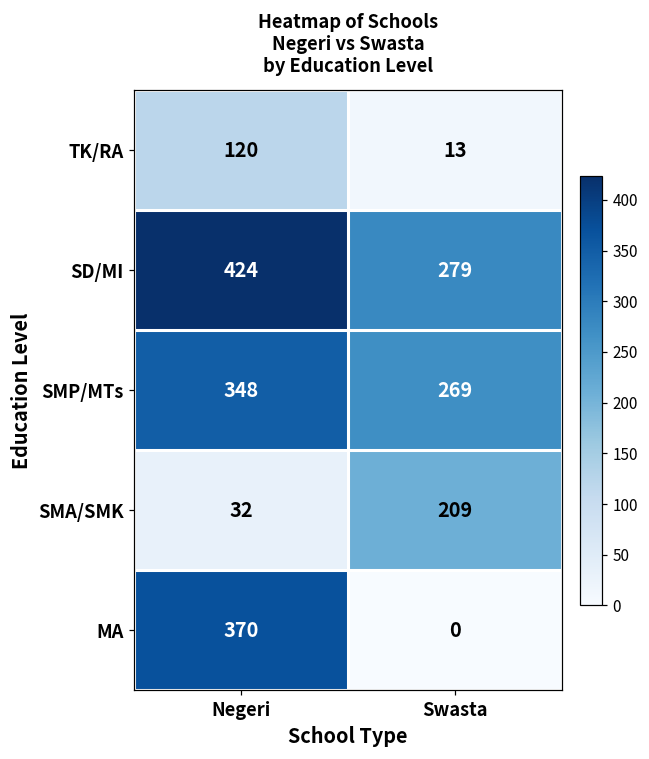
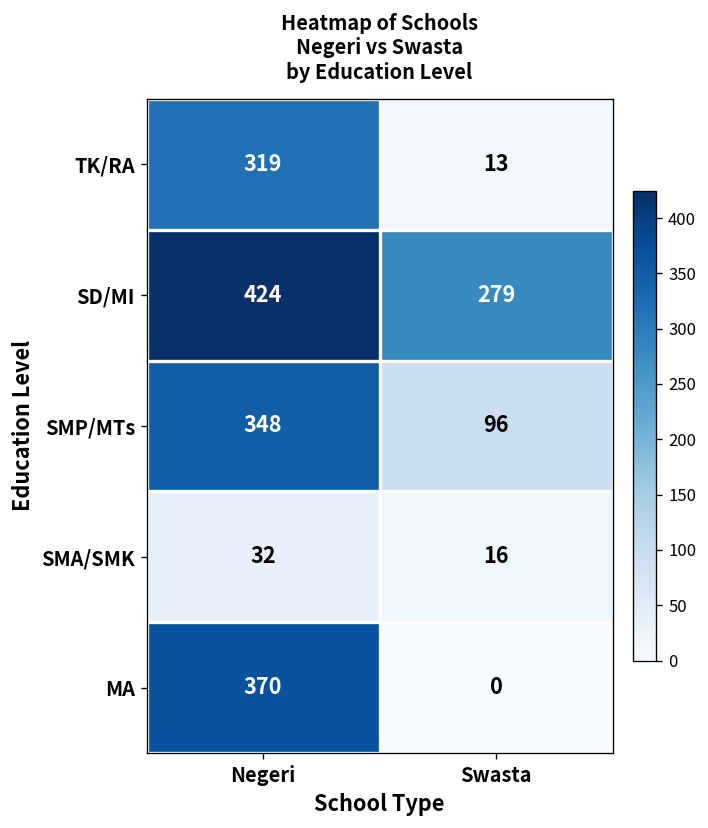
TK/RA, Negeri: 120 -> 319
SMP/MTs, Swasta: 269 -> 96
SMA/SMK, Swasta: 209 -> 16
